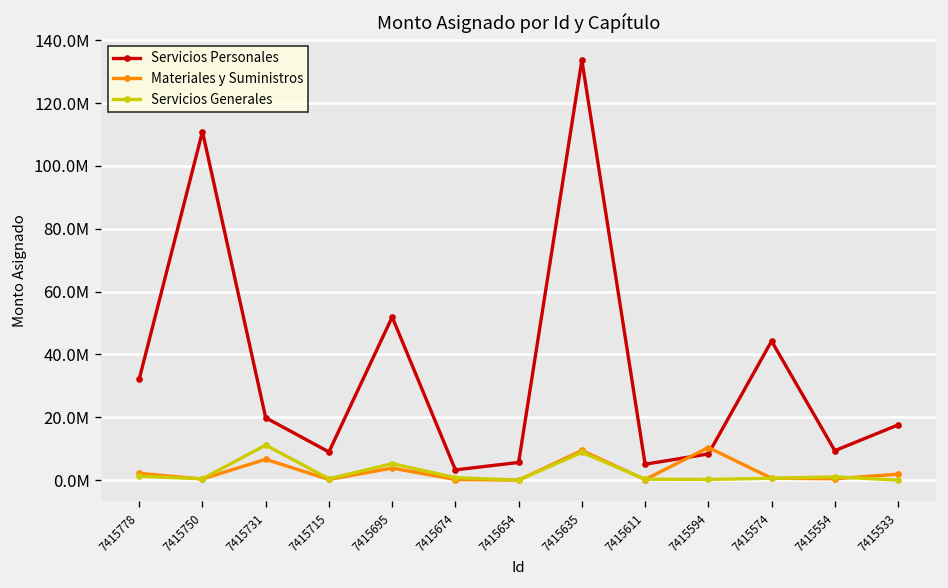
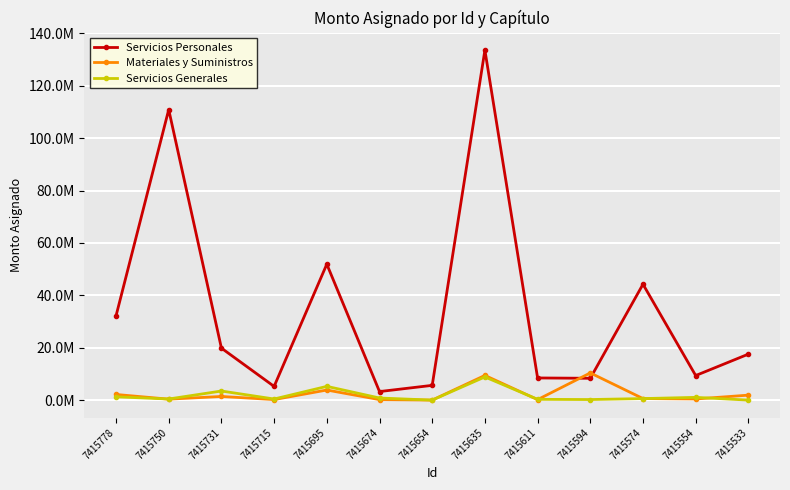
Materiales y Suministros, 7415731: 7000000 -> 1000000
Servicios Generales, 7415731: 11000000 -> 3000000
Servicios Personales, 7415715: 9000000 -> 5000000
Servicios Personales, 7415611: 5000000 -> 8000000
